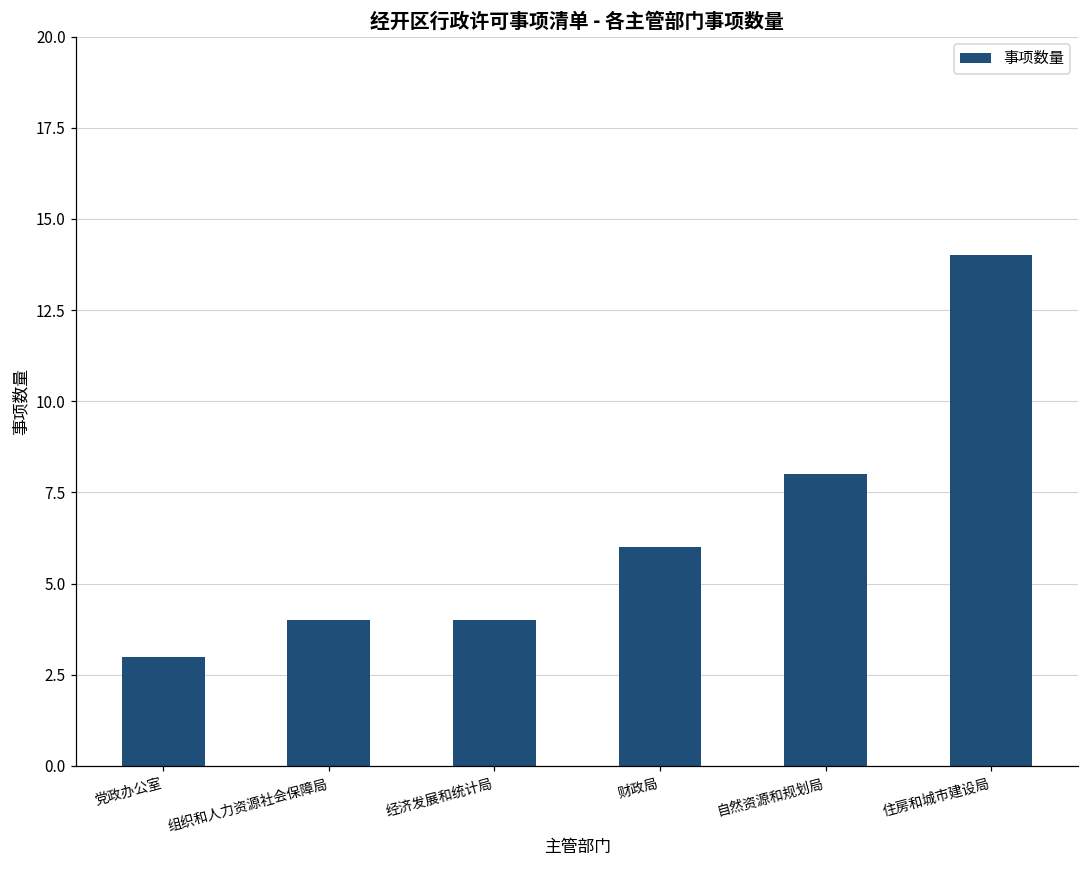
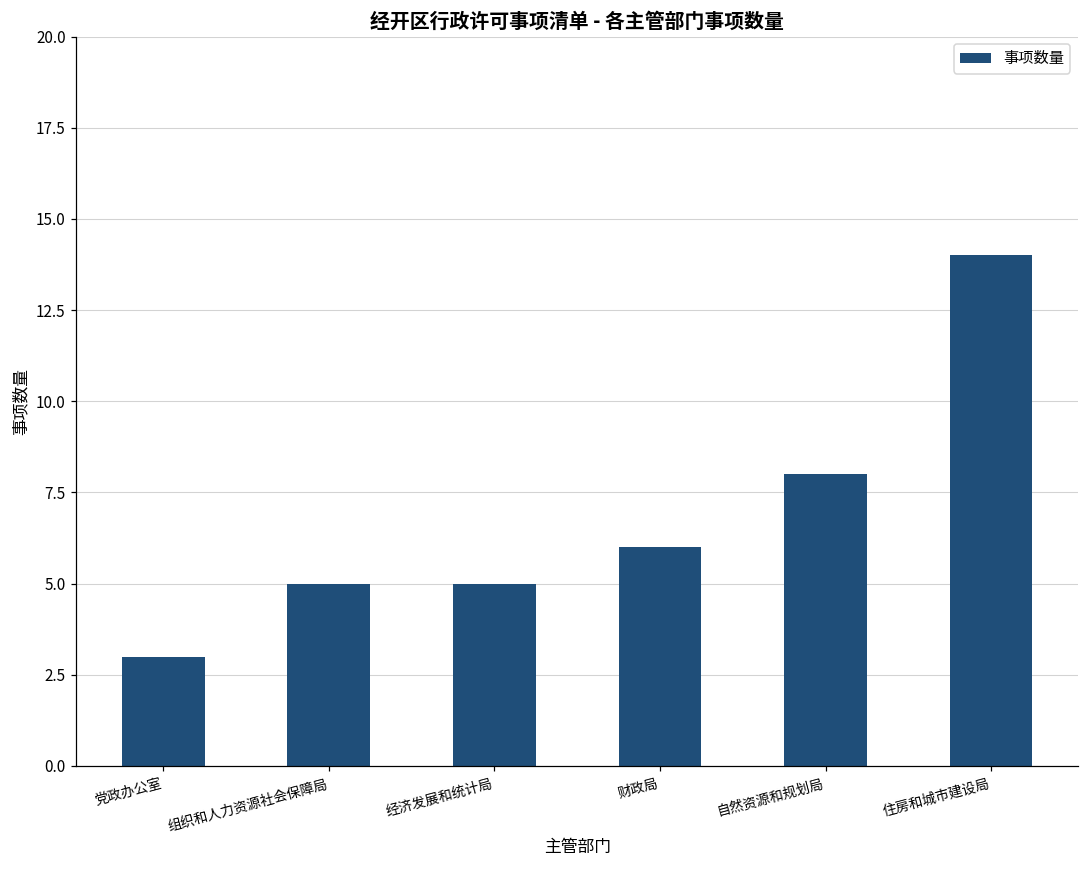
组织和人力资源社会保障局: 4 -> 5
经济发展和统计局: 4 -> 5
